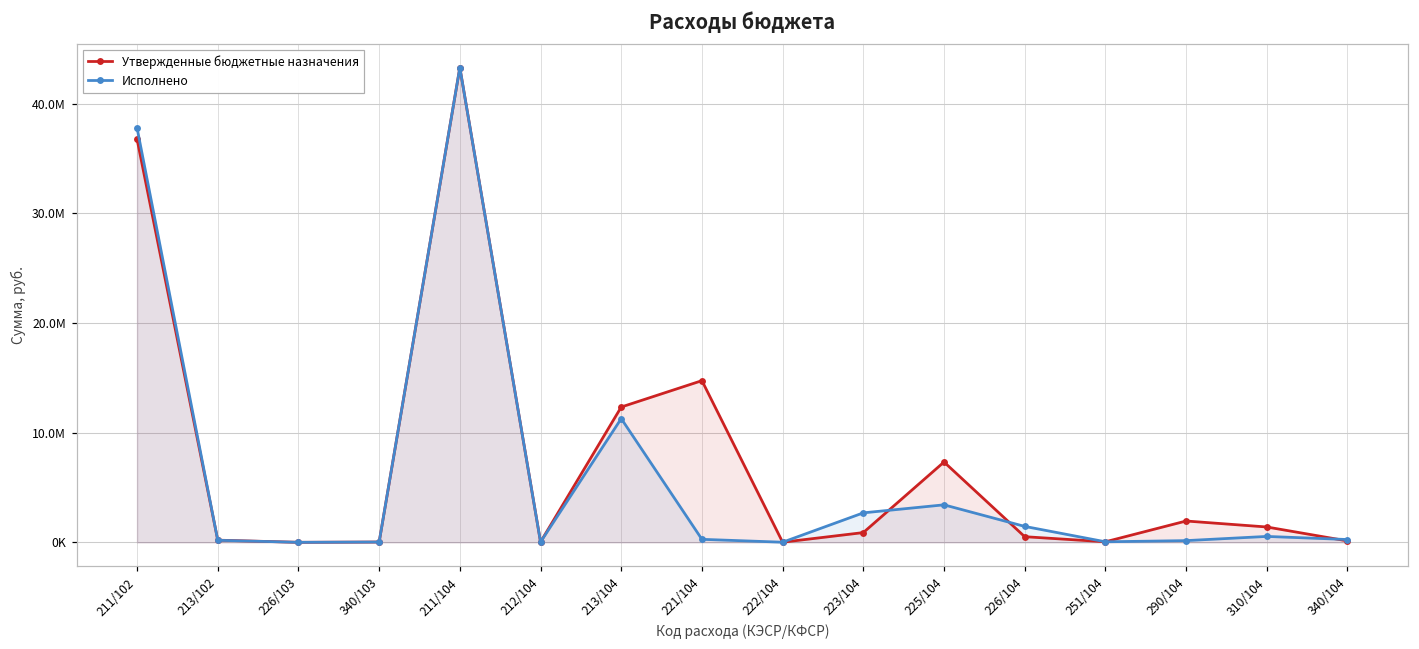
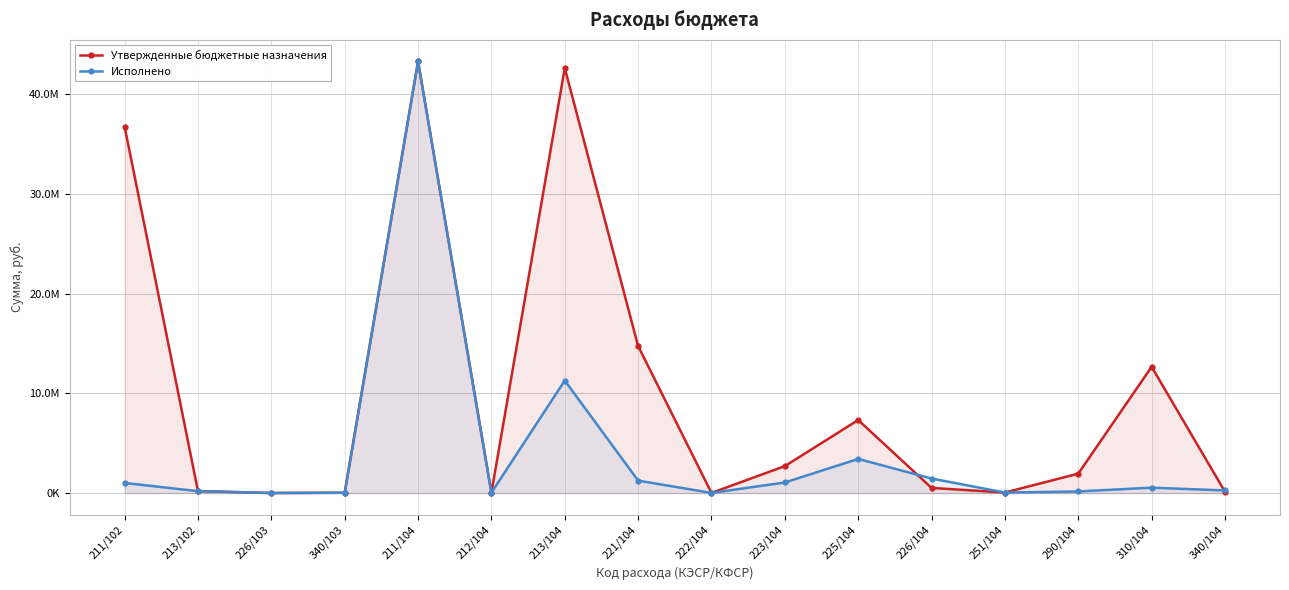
Исполнено, 211/102: 38000000 -> 1000000
Утвержденные бюджетные назначения, 213/104: 12000000 -> 43000000
Исполнено, 221/104: 0 -> 1000000
Утвержденные бюджетные назначения, 223/104: 1000000 -> 3000000
Исполнено, 223/104: 3000000 -> 1000000
Утвержденные бюджетные назначения, 310/104: 1000000 -> 13000000
